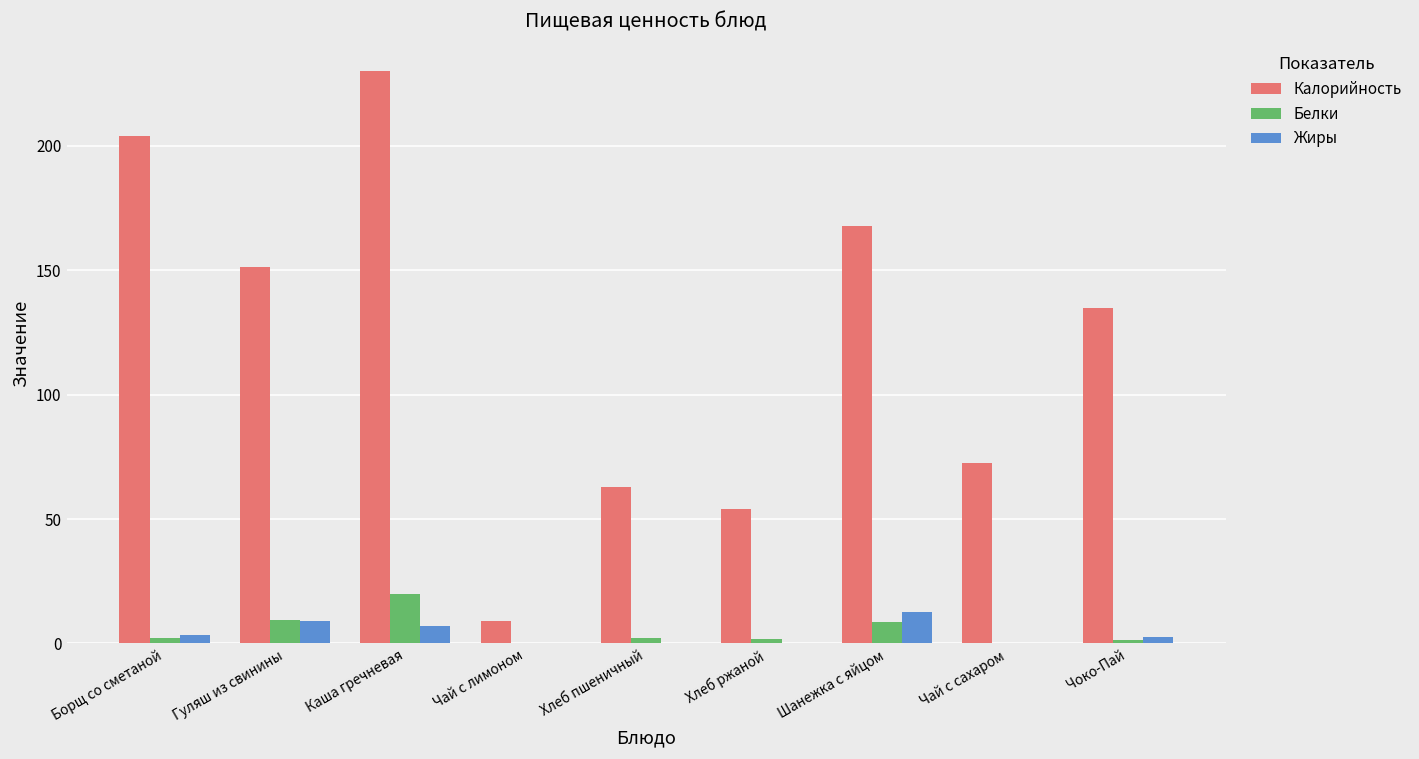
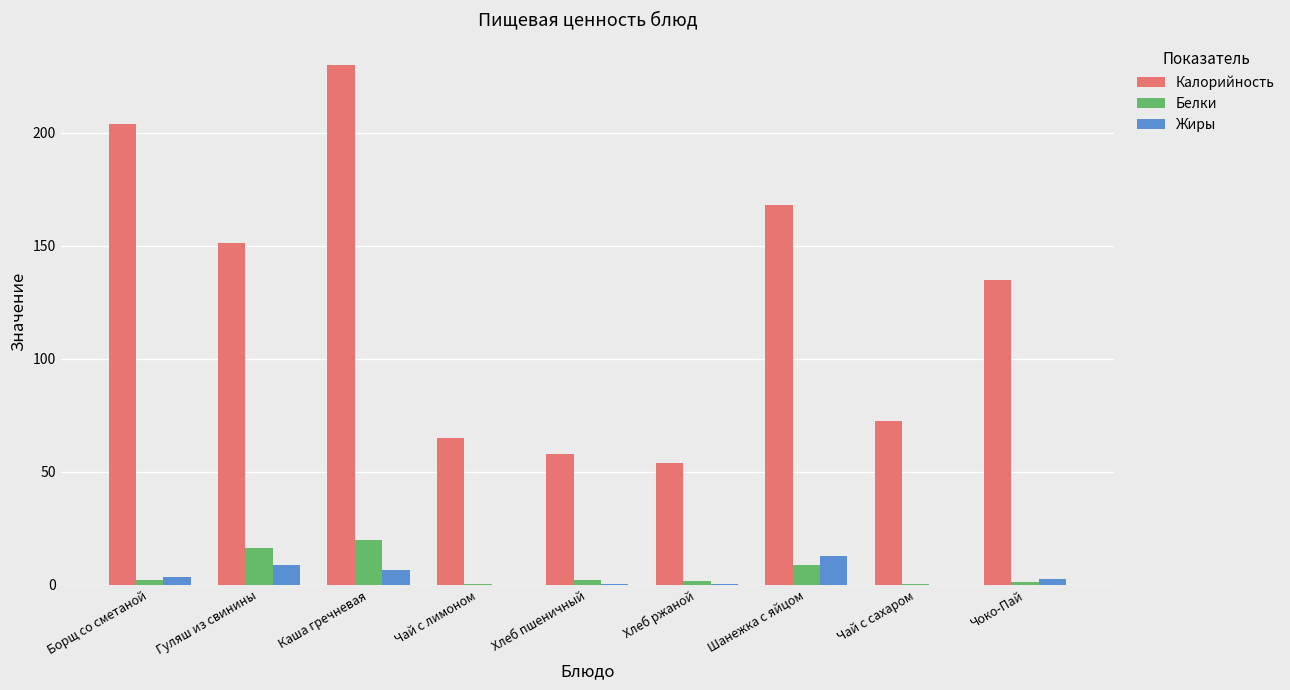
Белки, Гуляш из свинины: 10 -> 16
Калорийность, Чай с лимоном: 9 -> 65
Калорийность, Хлеб пшеничный: 63 -> 58
